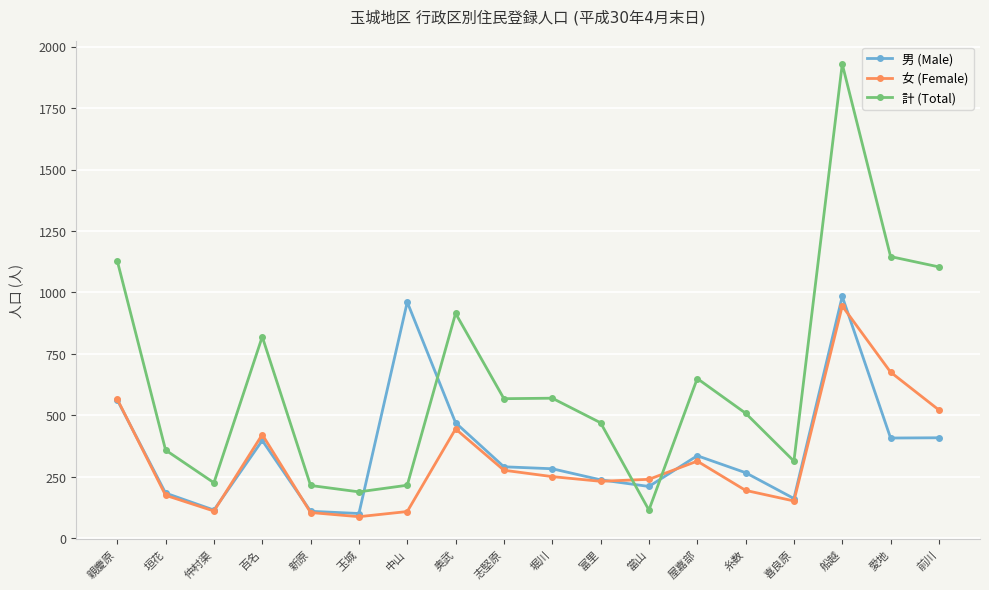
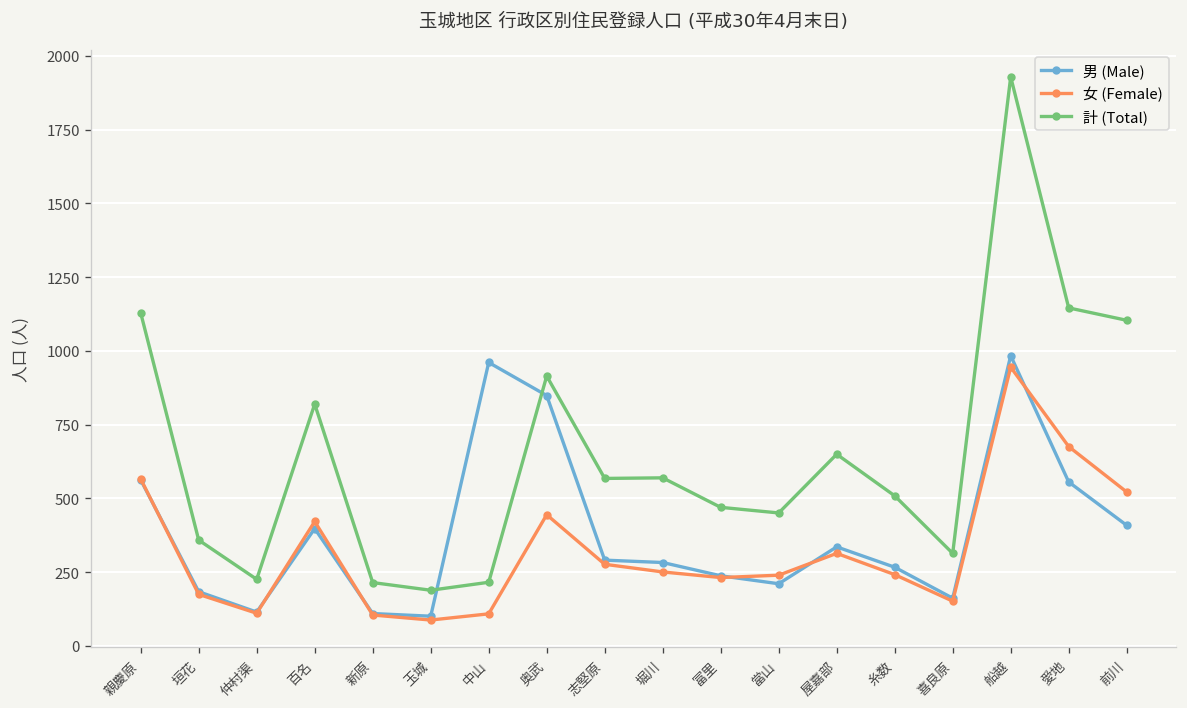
男 (Male), 奥武: 470 -> 850
計 (Total), 當山: 120 -> 450
女 (Female), 糸数: 200 -> 240
男 (Male), 愛地: 410 -> 560
